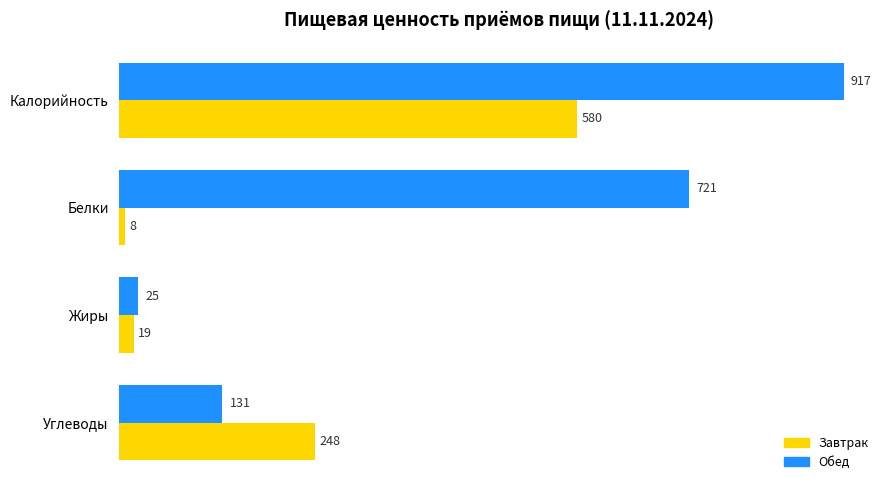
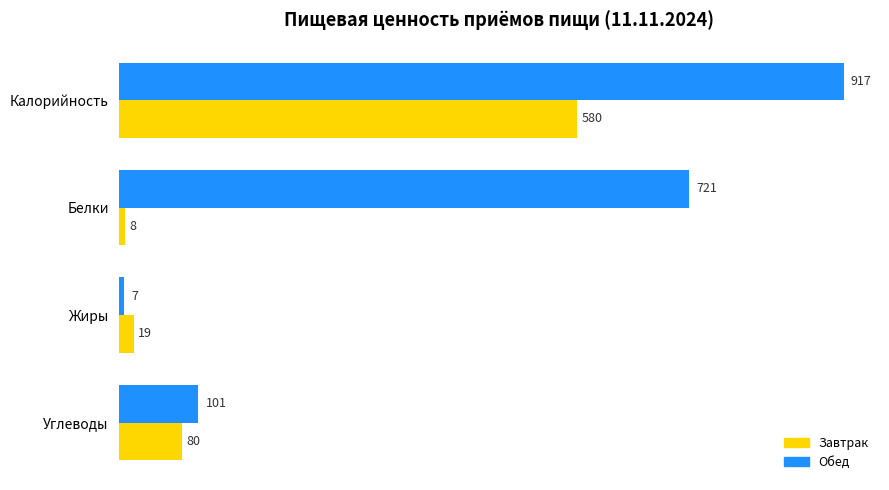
Обед, Жиры: 25 -> 7
Обед, Углеводы: 131 -> 101
Завтрак, Углеводы: 248 -> 80
